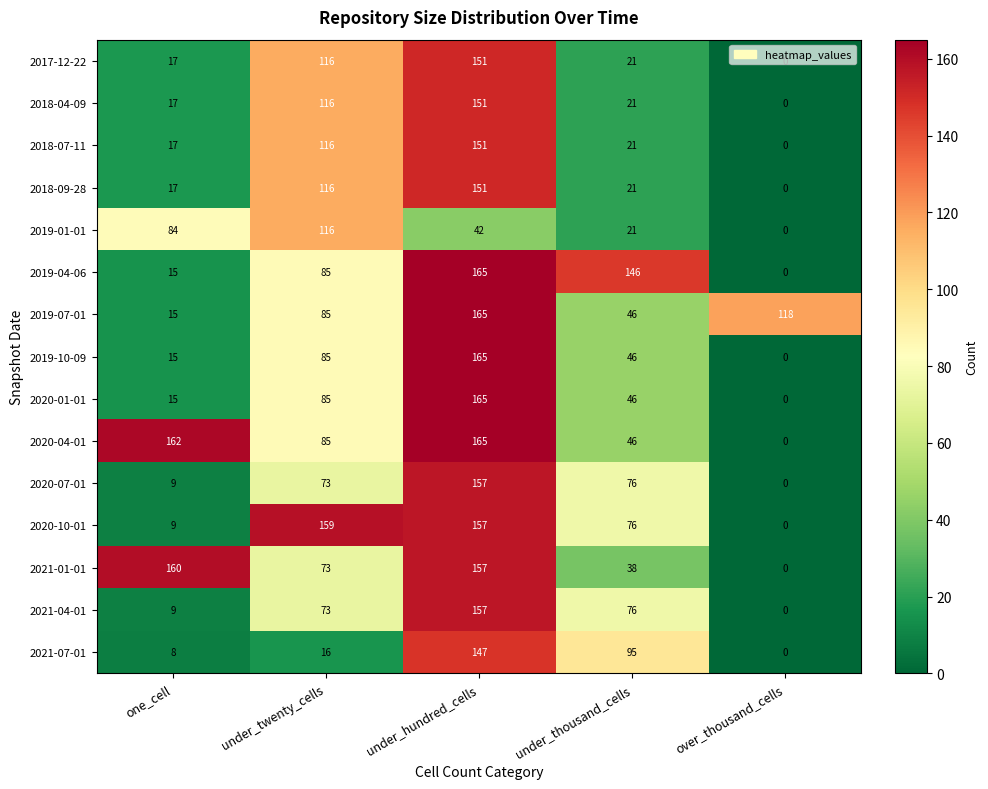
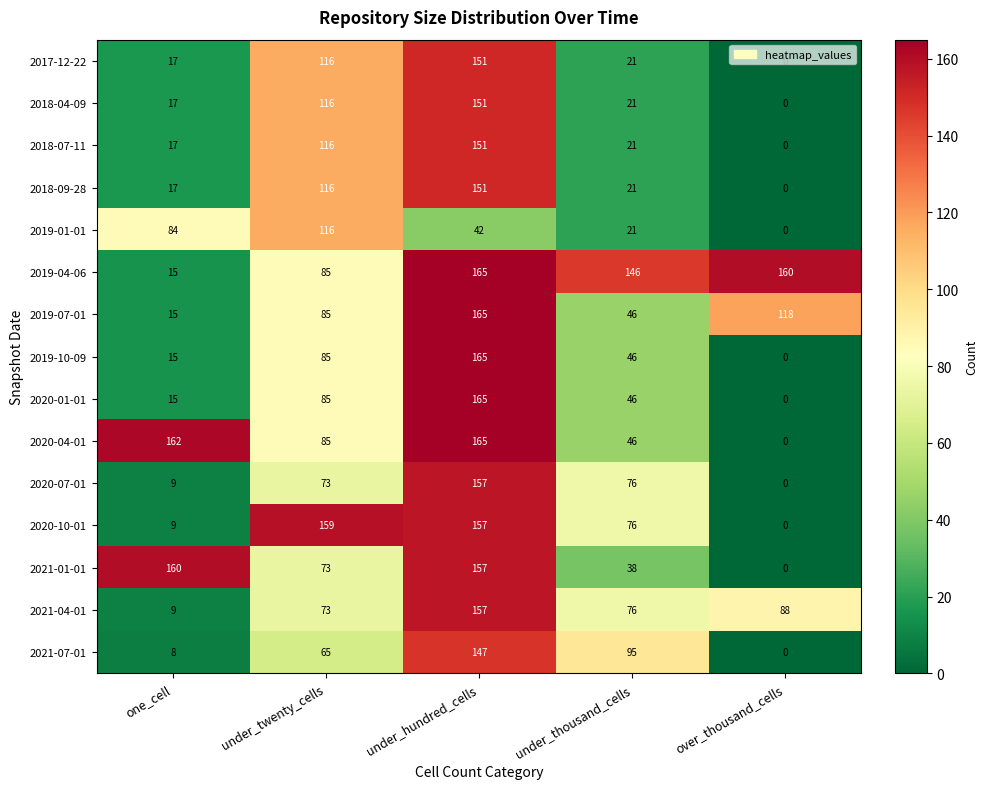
2019-04-06, over_thousand_cells: 0 -> 160
2021-04-01, over_thousand_cells: 0 -> 88
2021-07-01, under_twenty_cells: 16 -> 65
